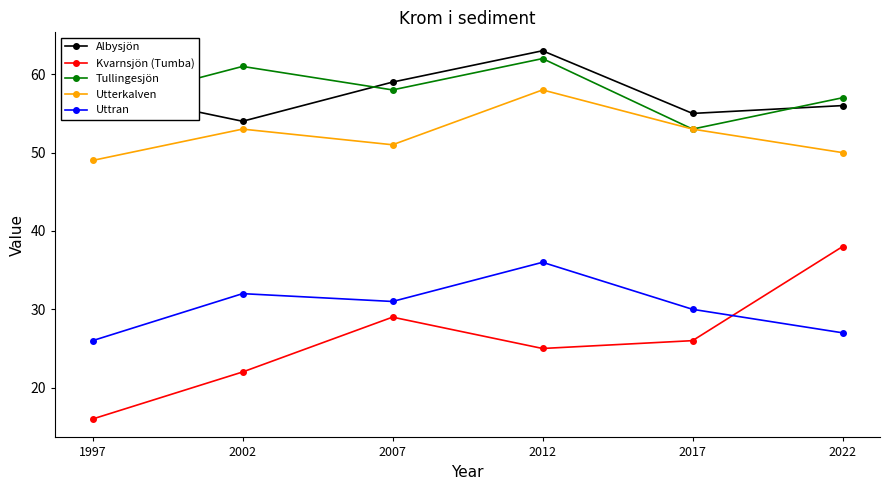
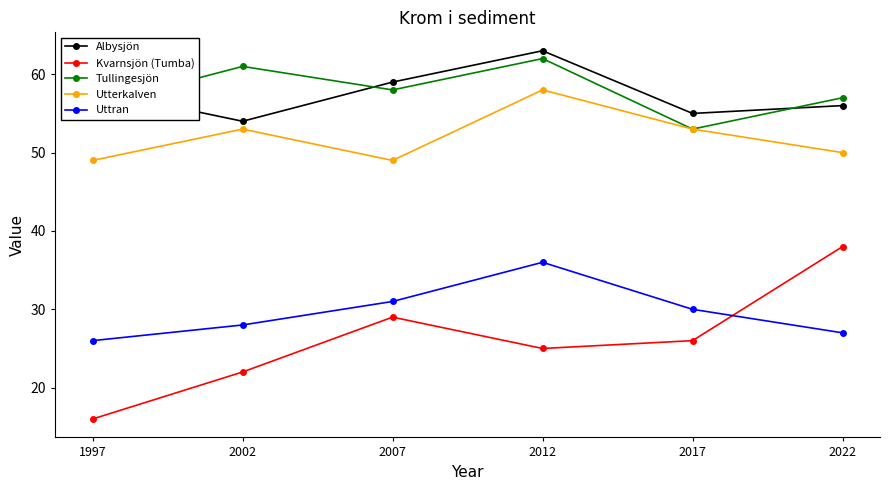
Uttran, 2002: 32 -> 28
Utterkalven, 2007: 51 -> 49
